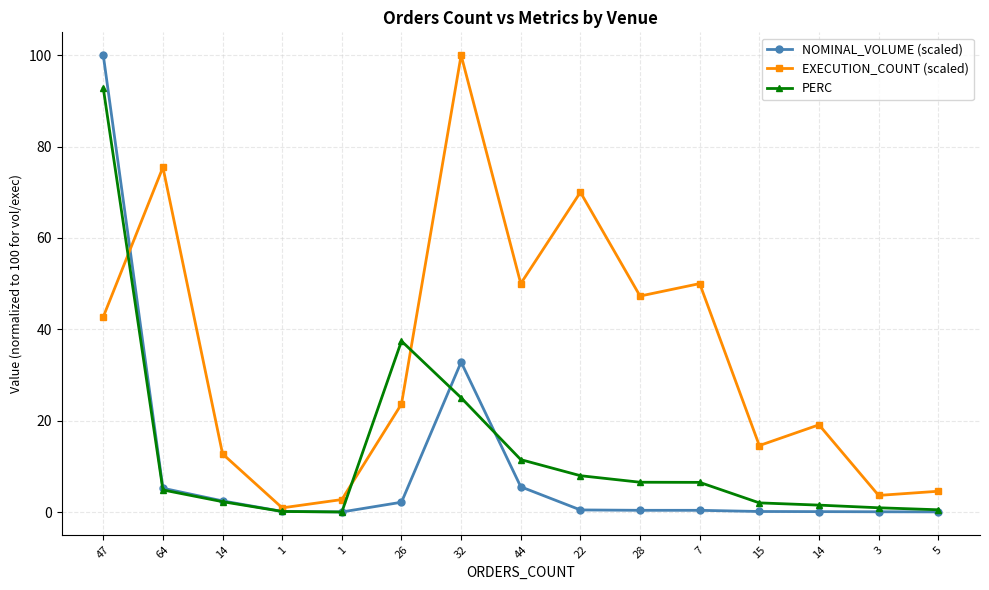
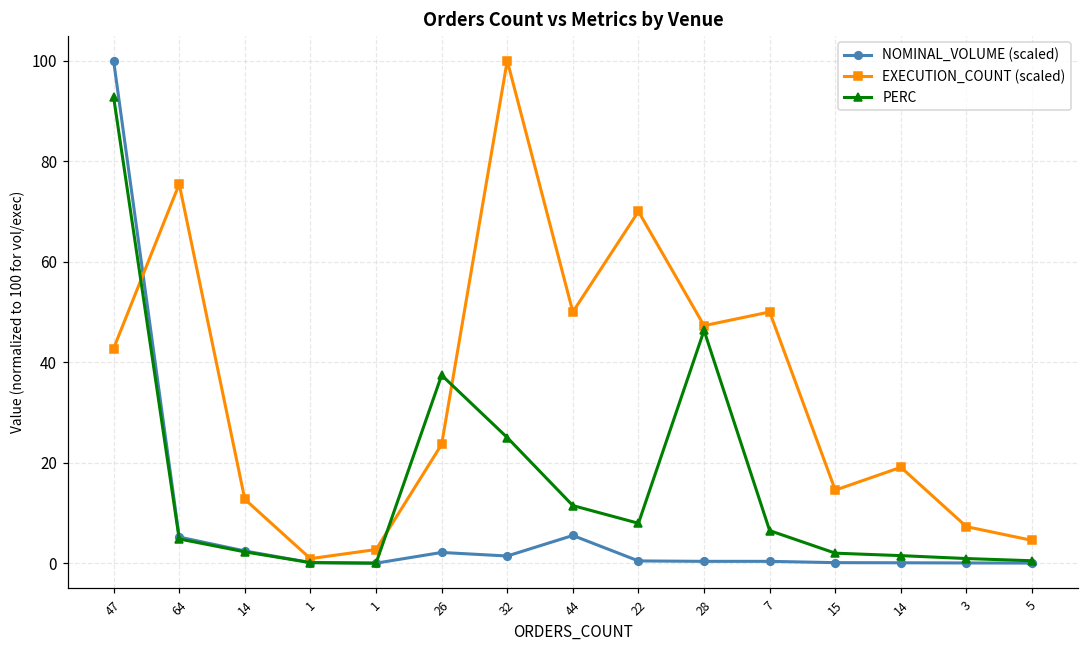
NOMINAL_VOLUME (scaled), 32: 33 -> 1
PERC, 28: 7 -> 46
EXECUTION_COUNT (scaled), 3: 4 -> 7
